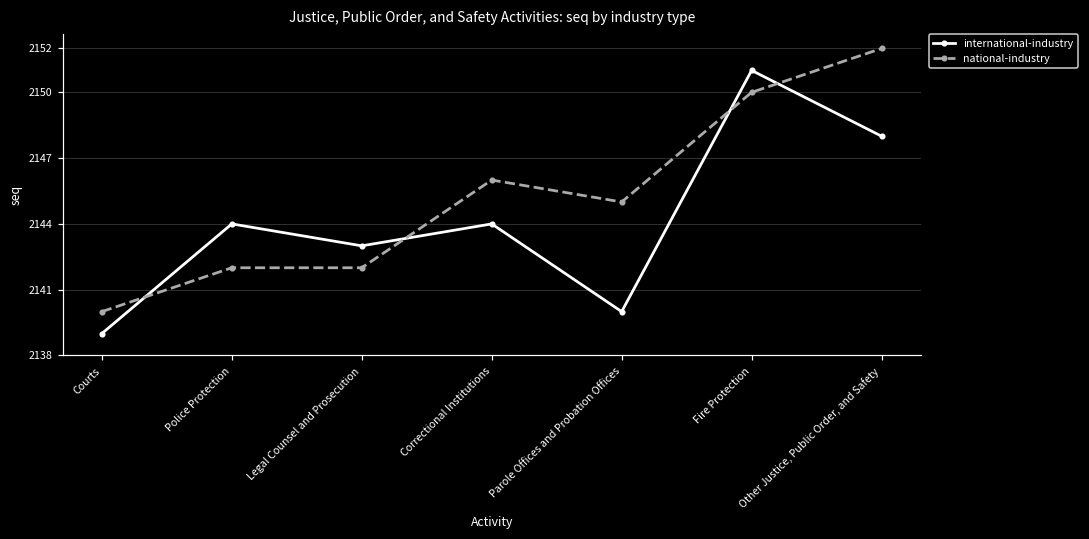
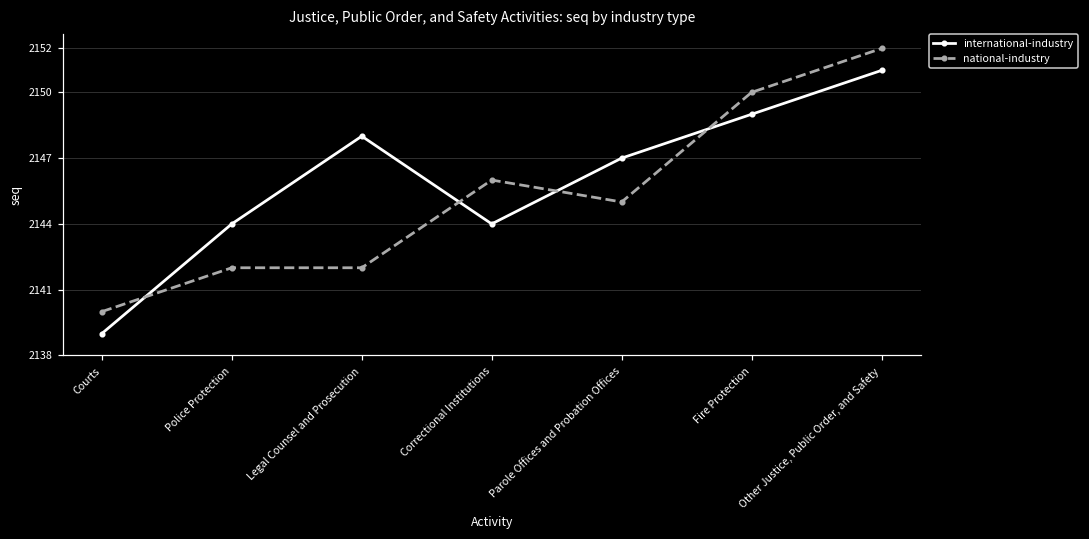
international-industry, Legal Counsel and Prosecution: 2143 -> 2148
international-industry, Parole Offices and Probation Offices: 2140 -> 2147
international-industry, Fire Protection: 2151 -> 2149
international-industry, Other Justice, Public Order, and Safety: 2148 -> 2151
